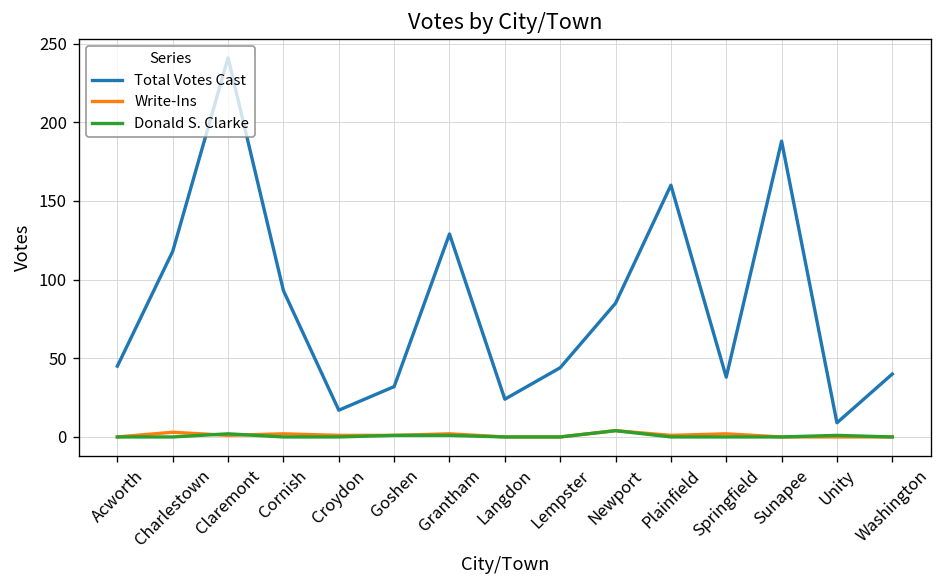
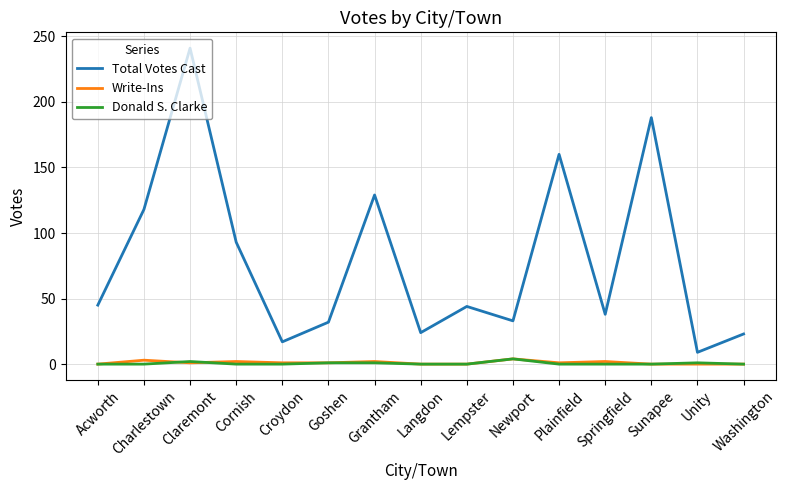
Total Votes Cast, Newport: 85 -> 33
Total Votes Cast, Washington: 40 -> 23
